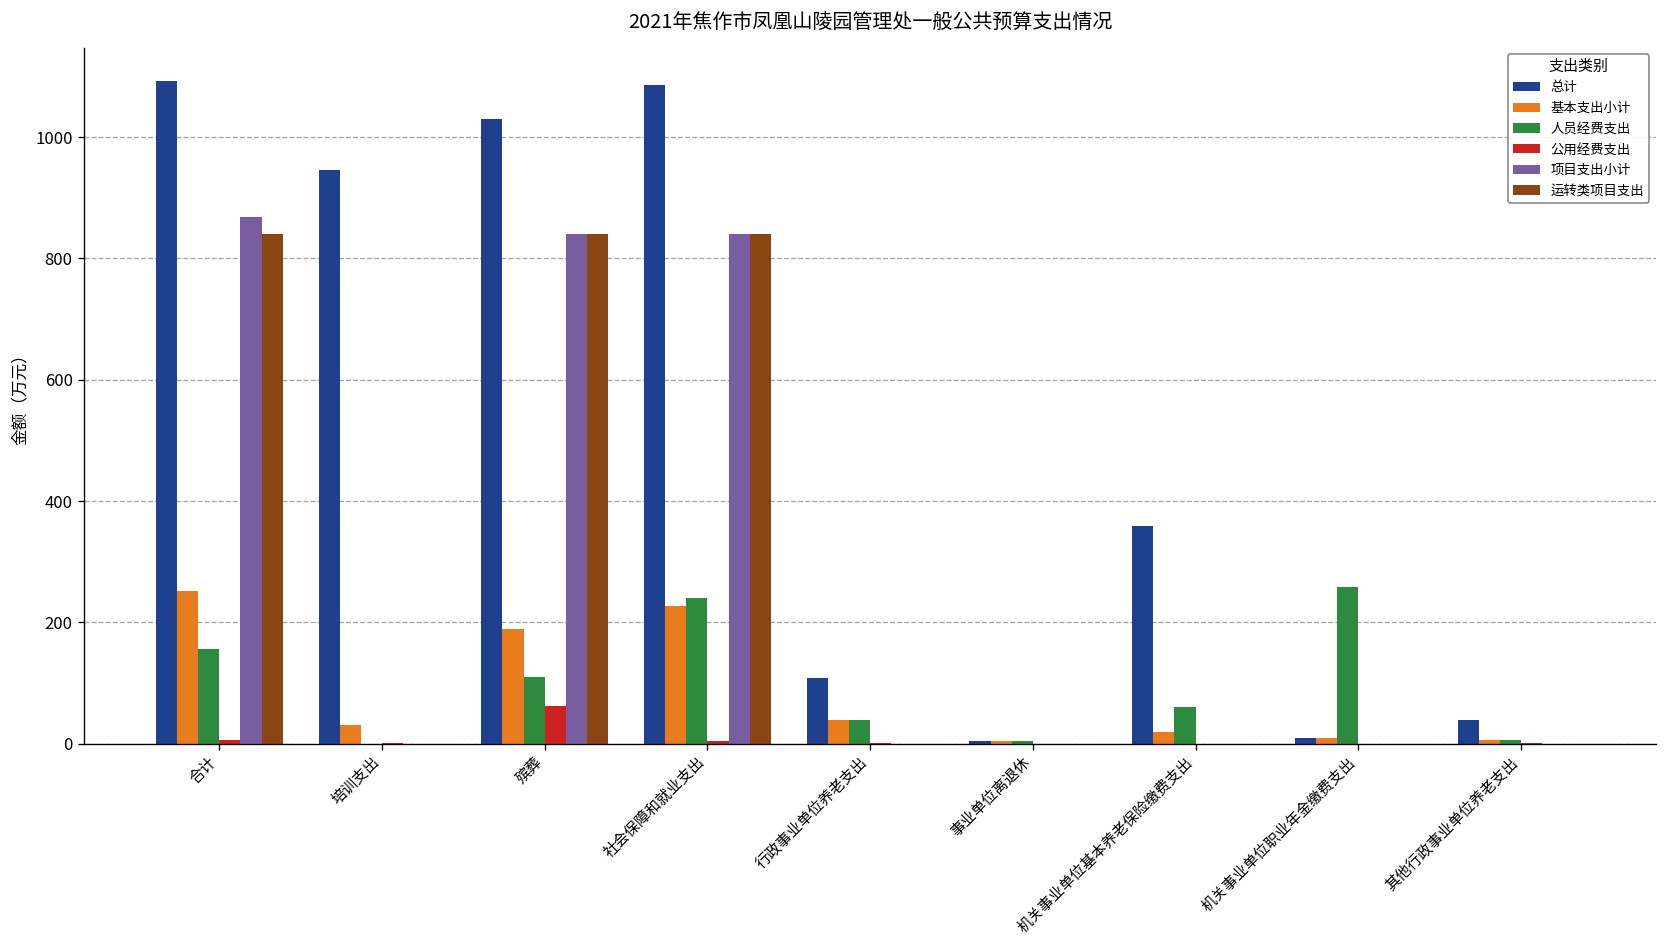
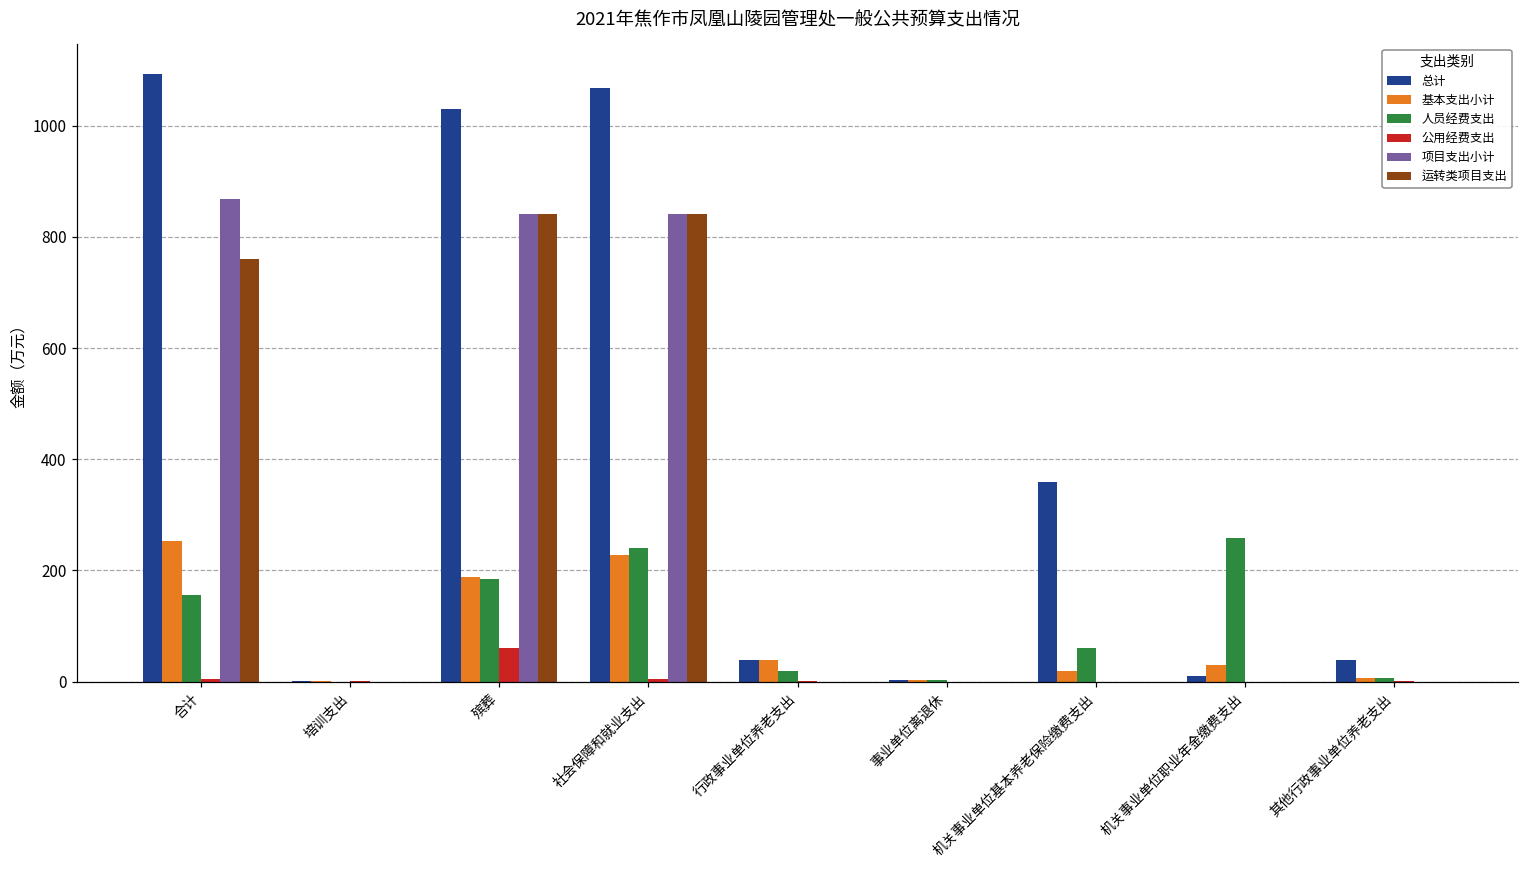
运转类项目支出, 合计: 840 -> 760
总计, 培训支出: 950 -> 0
基本支出小计, 培训支出: 30 -> 0
人员经费支出, 殡葬: 110 -> 180
总计, 社会保障和就业支出: 1090 -> 1070
总计, 行政事业单位养老支出: 110 -> 40
人员经费支出, 行政事业单位养老支出: 40 -> 20
基本支出小计, 机关事业单位职业年金缴费支出: 10 -> 30
